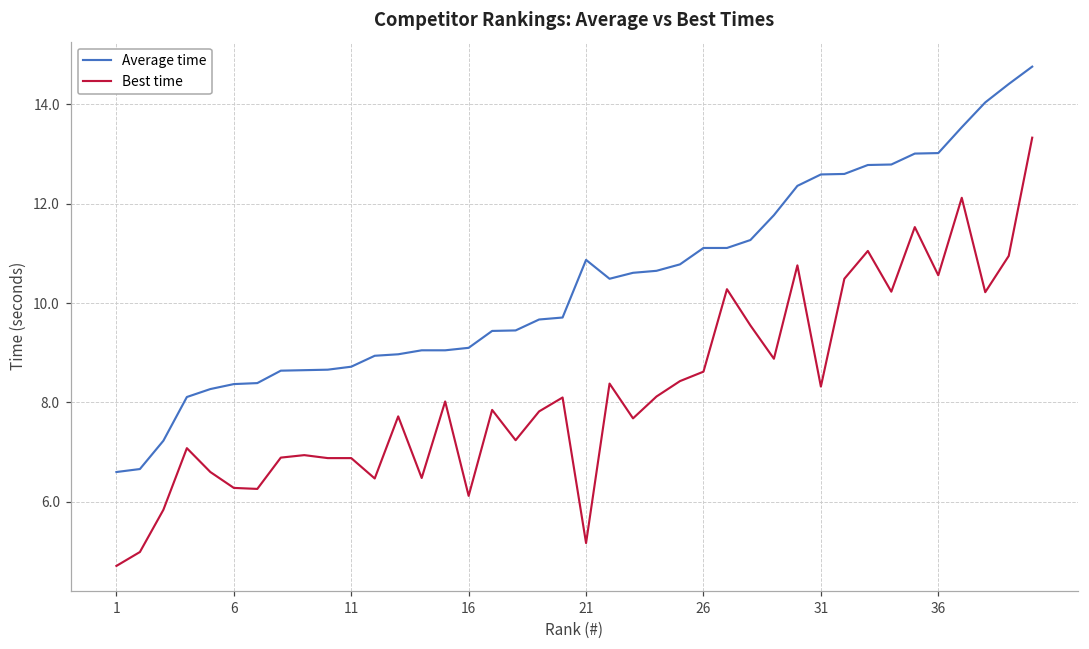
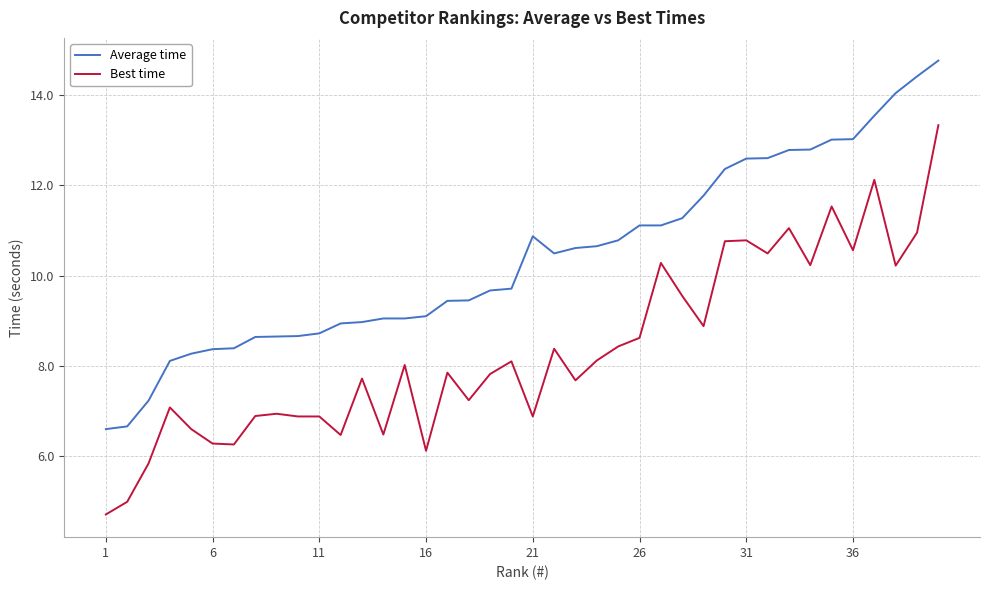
Best time, 21: 5.2 -> 6.9
Best time, 31: 8.3 -> 10.8
